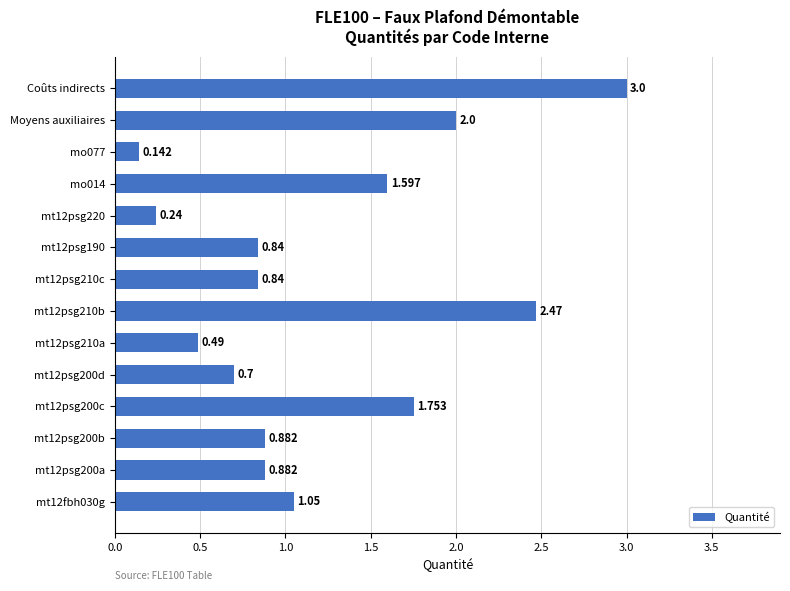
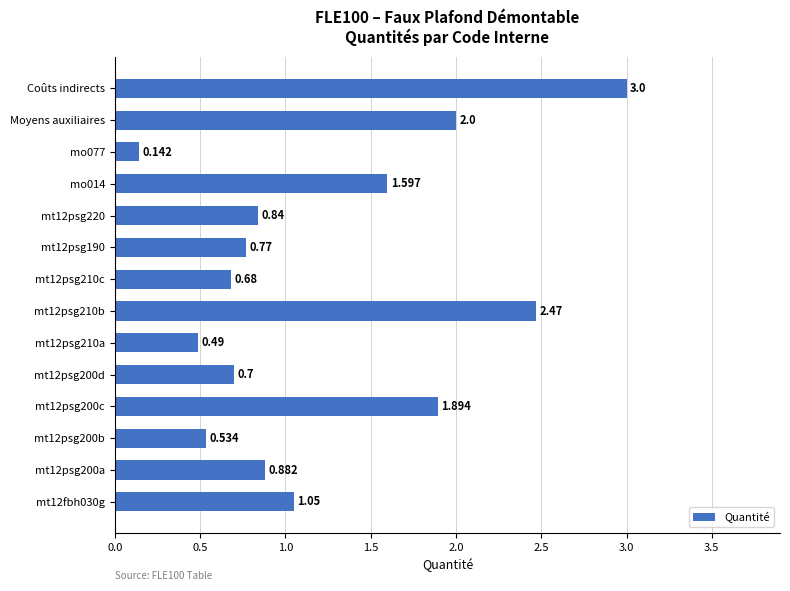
mt12psg220: 0.24 -> 0.84
mt12psg190: 0.84 -> 0.77
mt12psg210c: 0.84 -> 0.68
mt12psg200c: 1.753 -> 1.894
mt12psg200b: 0.882 -> 0.534
